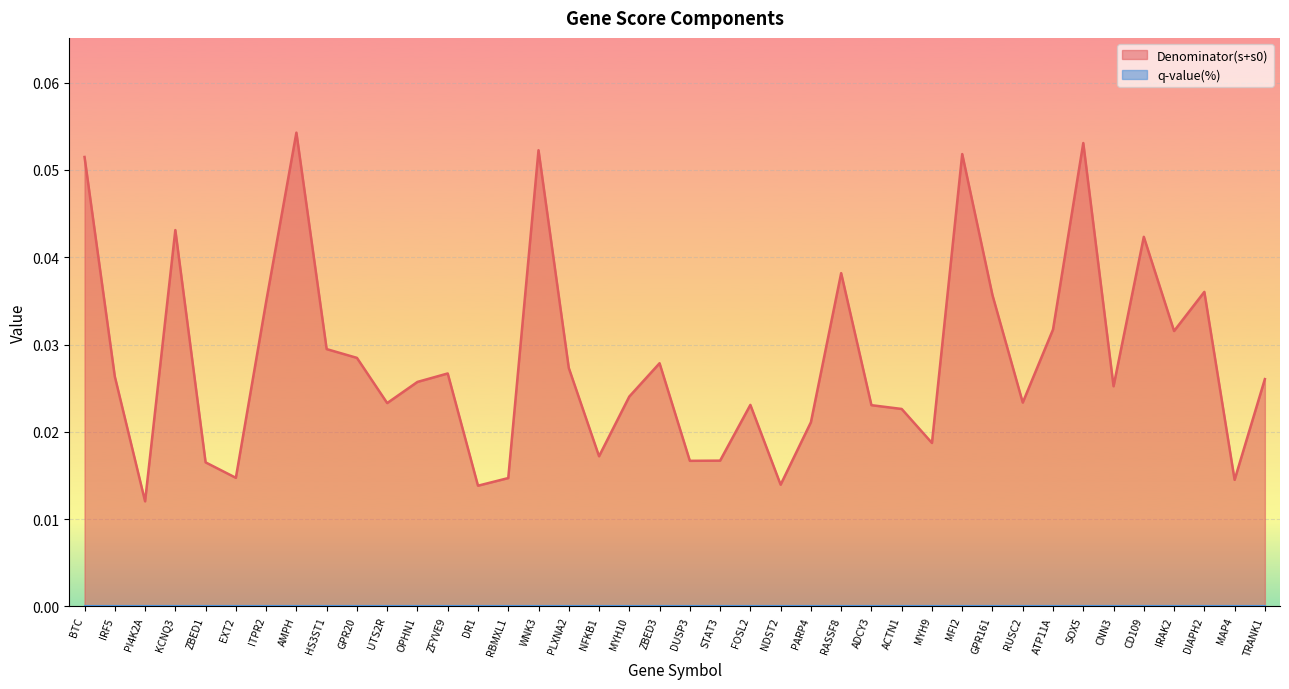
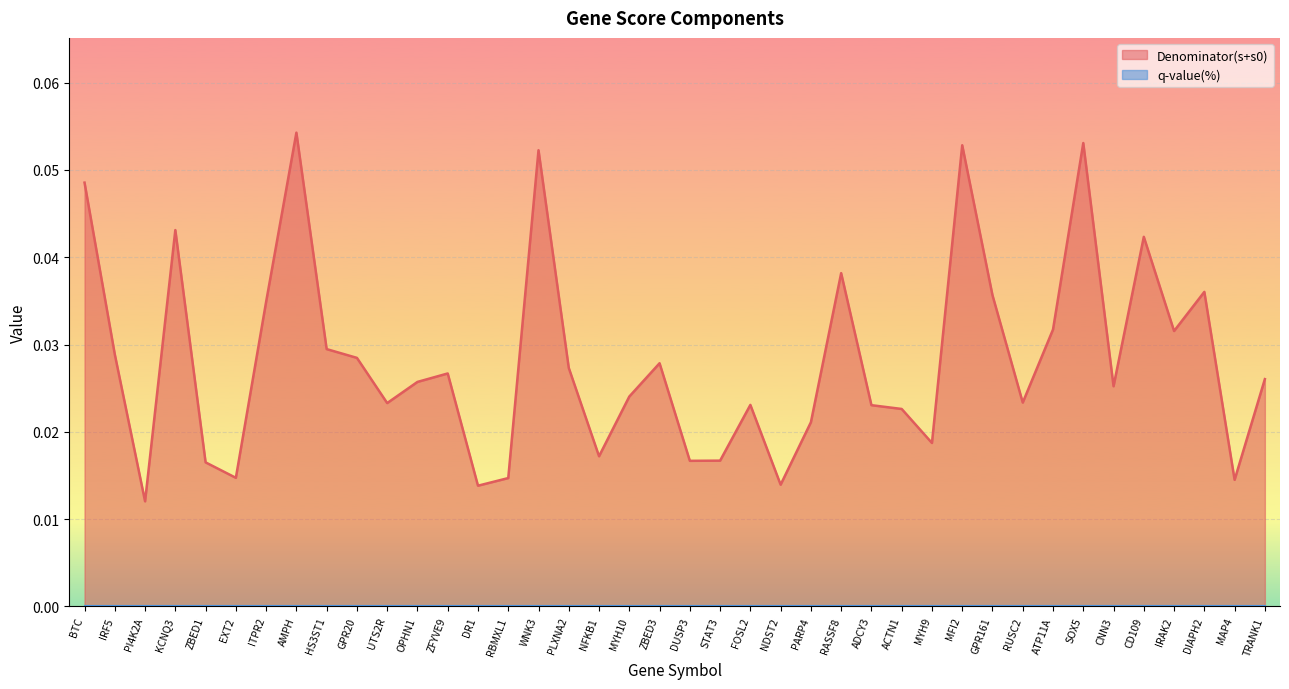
Denominator(s+s0), BTC: 0.051 -> 0.049
Denominator(s+s0), IRF5: 0.026 -> 0.029
Denominator(s+s0), MFI2: 0.052 -> 0.053
